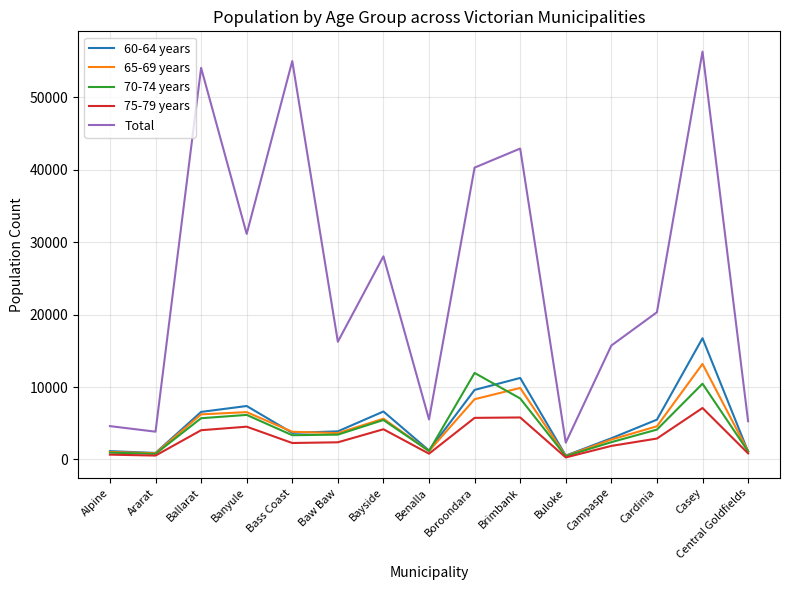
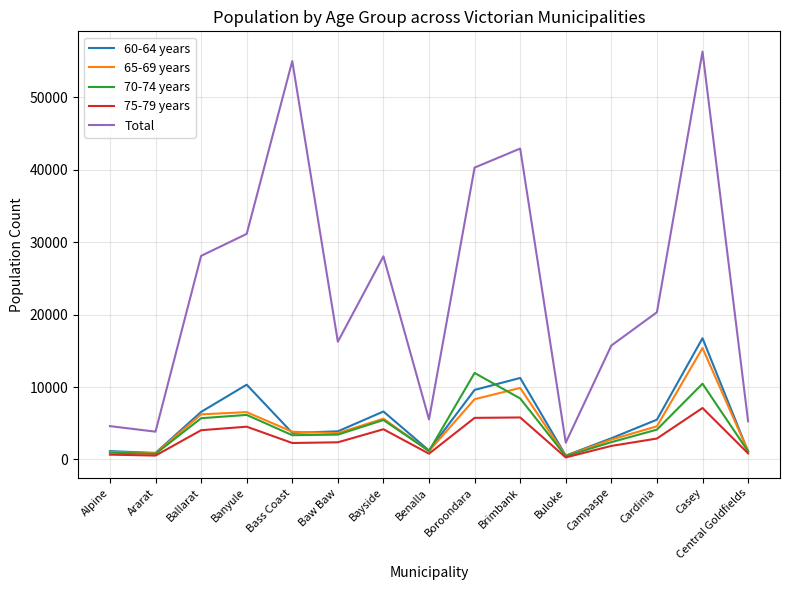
Total, Ballarat: 54000 -> 28000
60-64 years, Banyule: 7000 -> 10000
65-69 years, Casey: 13000 -> 15000
